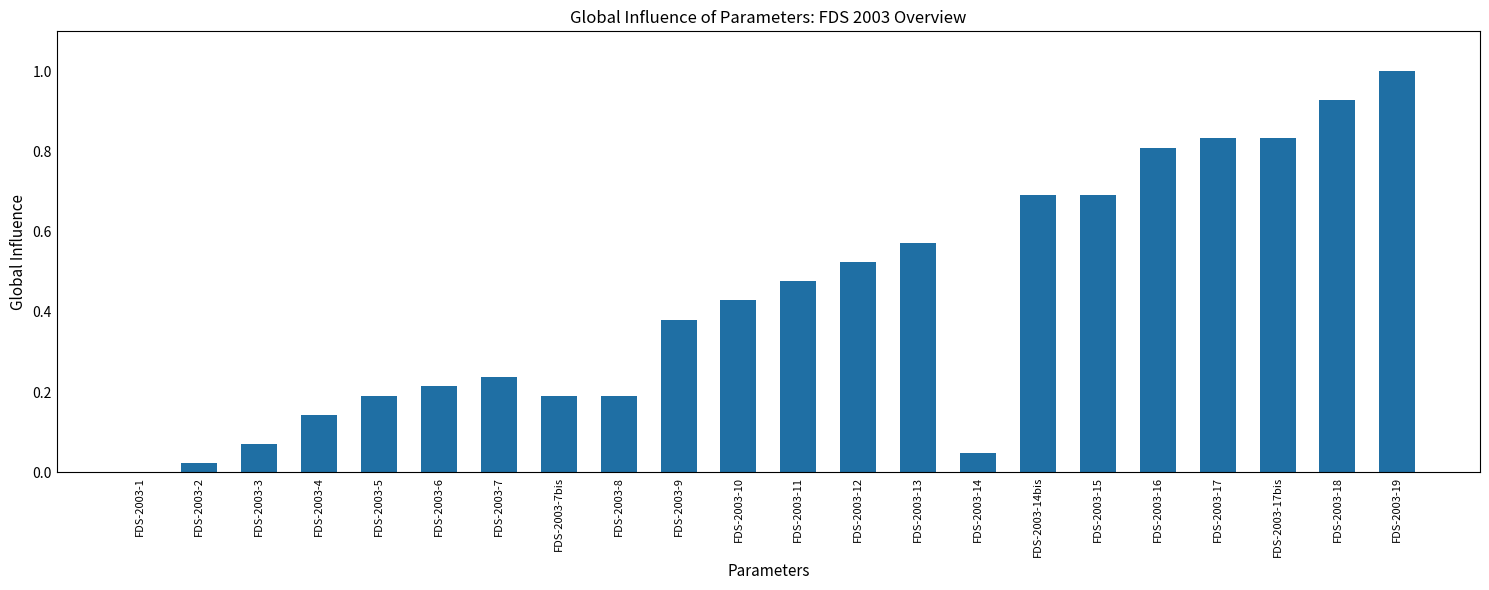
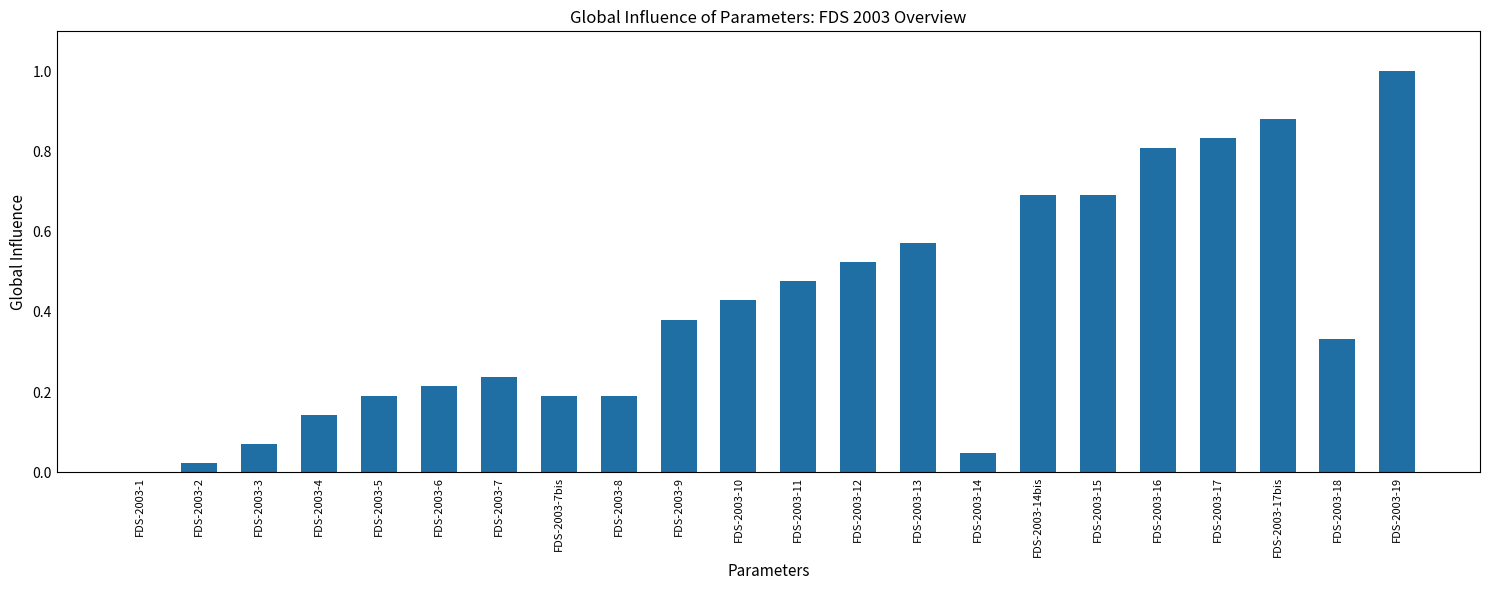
FDS-2003-17bis: 0.83 -> 0.88
FDS-2003-18: 0.93 -> 0.33
